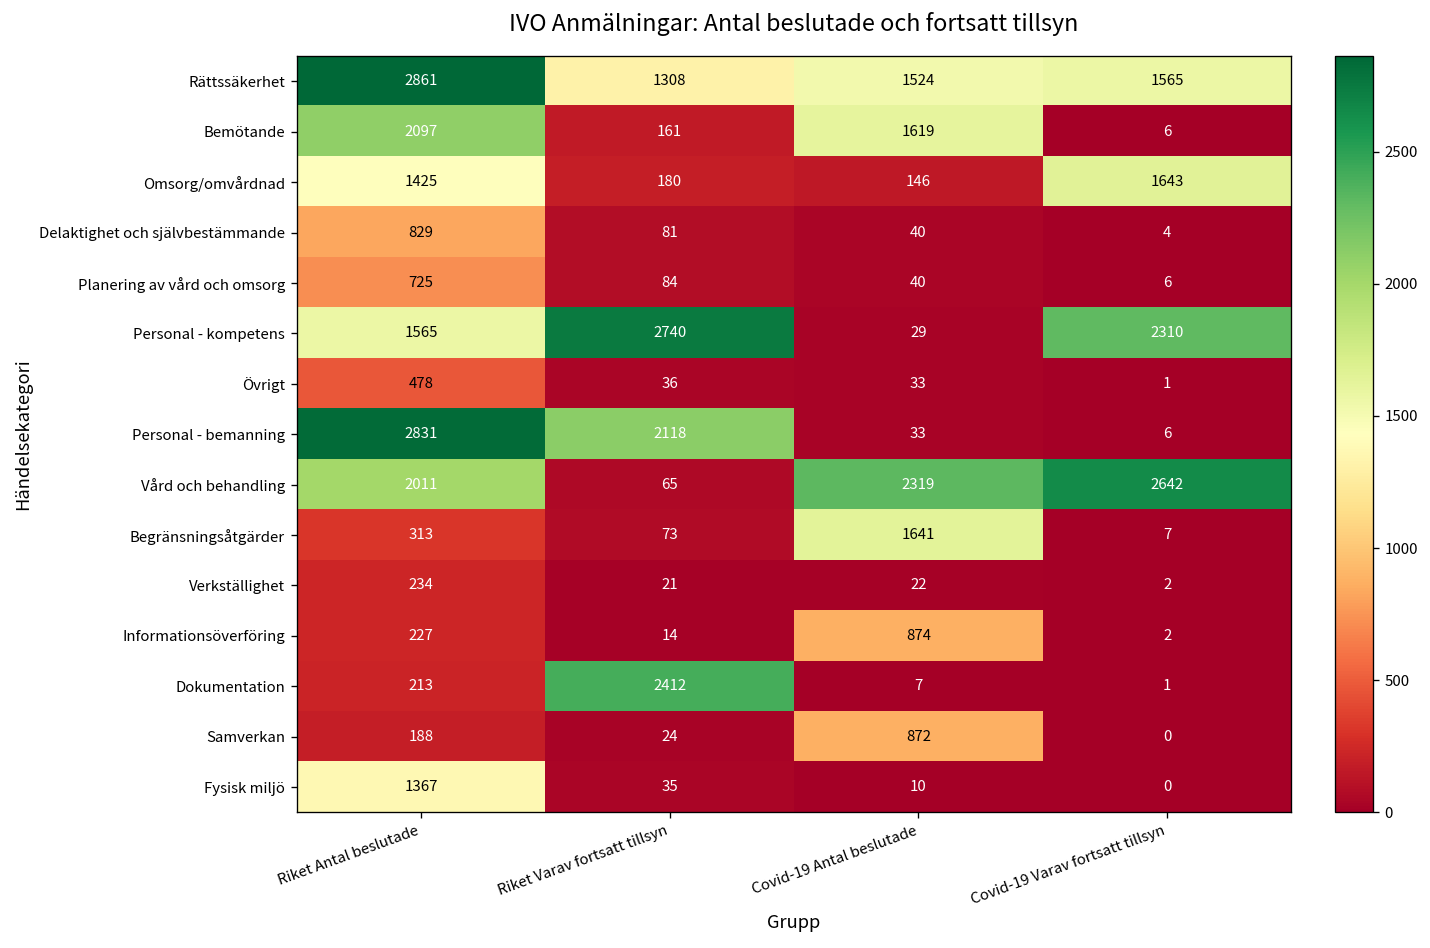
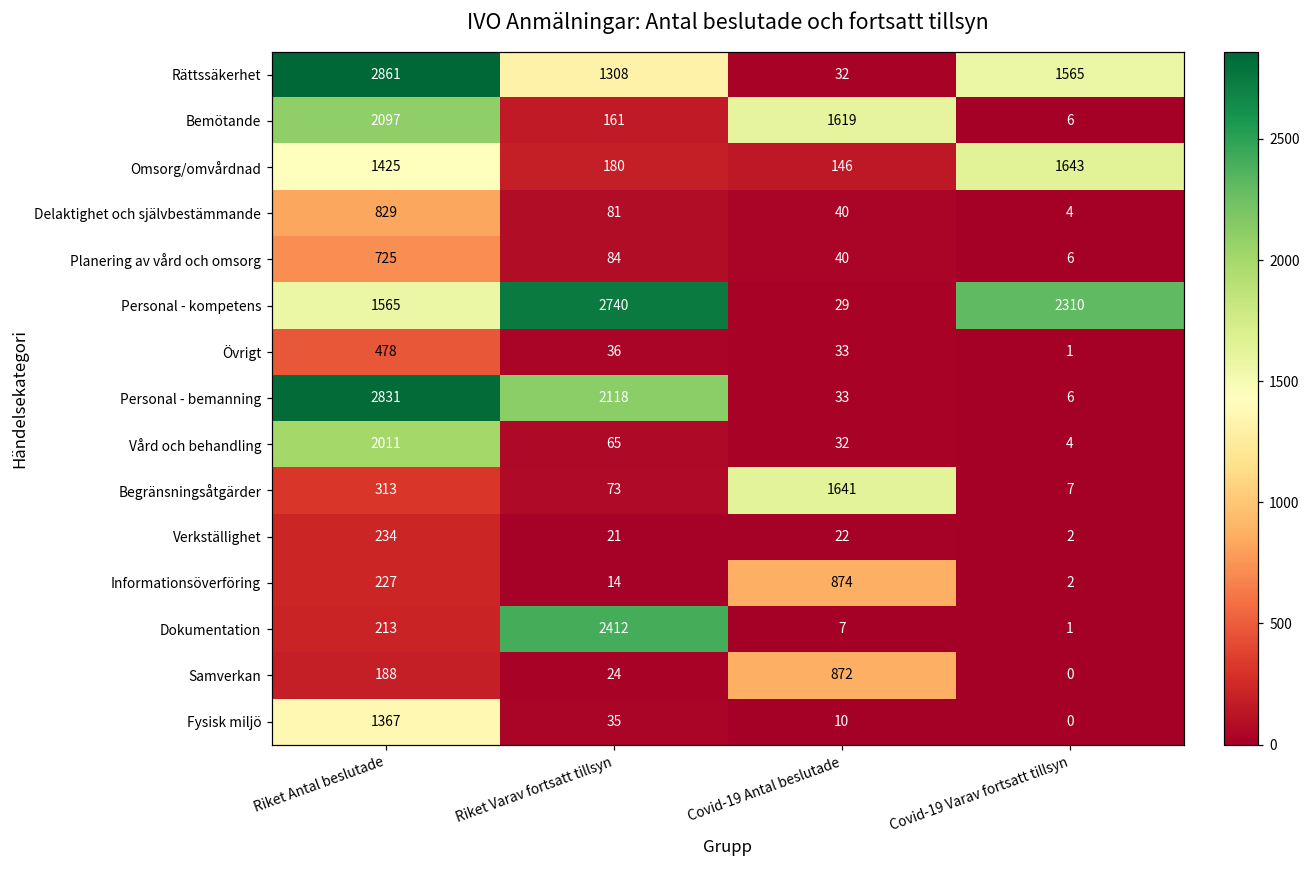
Rättssäkerhet, Covid-19 Antal beslutade: 1524 -> 32
Vård och behandling, Covid-19 Antal beslutade: 2319 -> 32
Vård och behandling, Covid-19 Varav fortsatt tillsyn: 2642 -> 4
